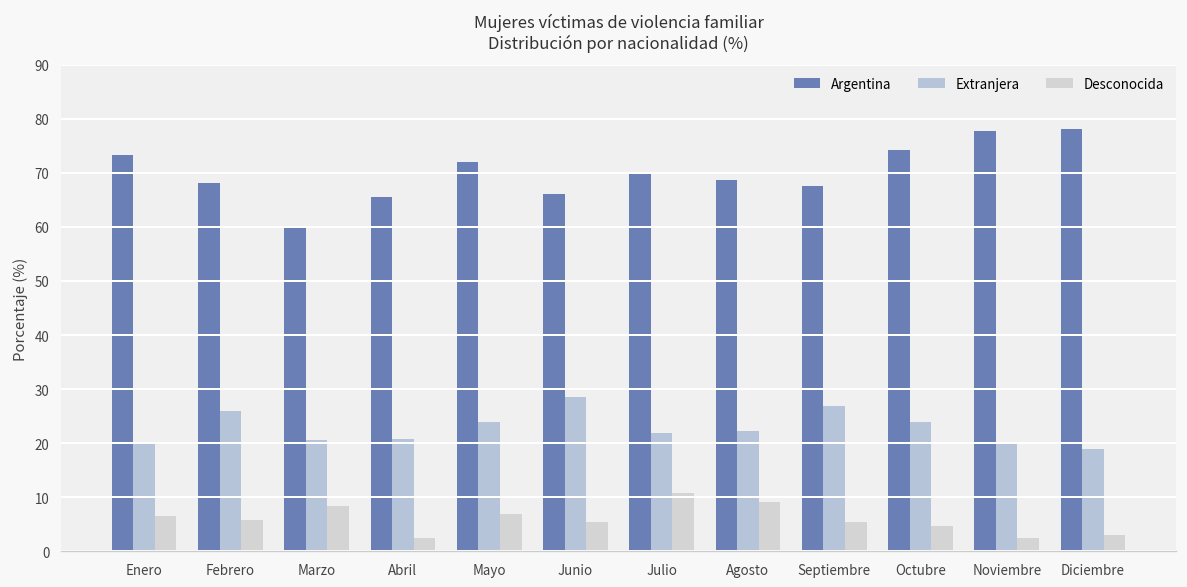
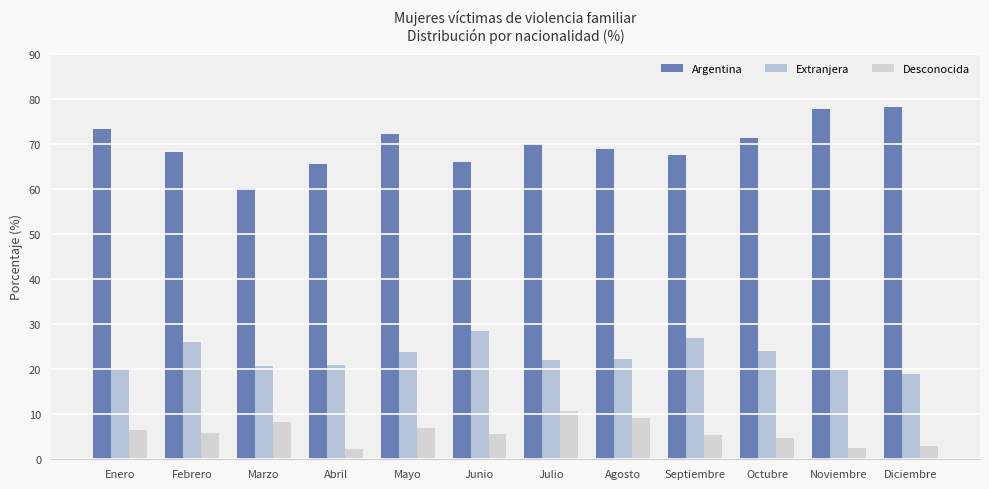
Argentina, Octubre: 74 -> 71
